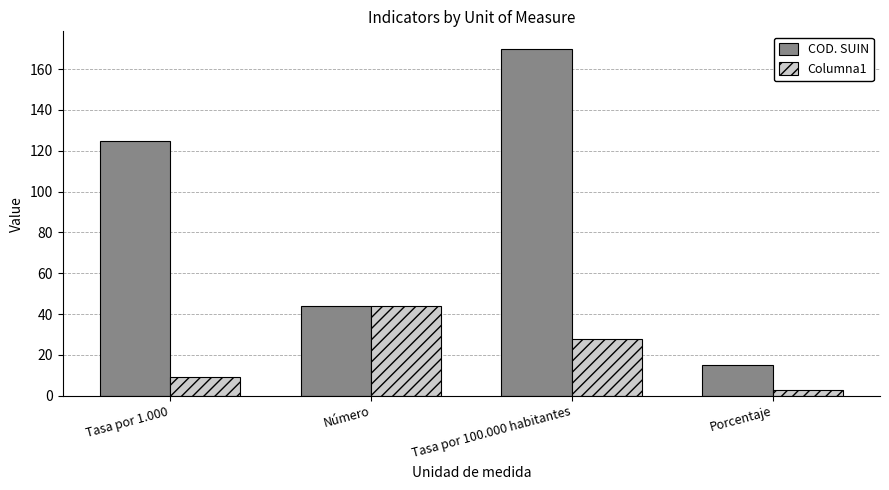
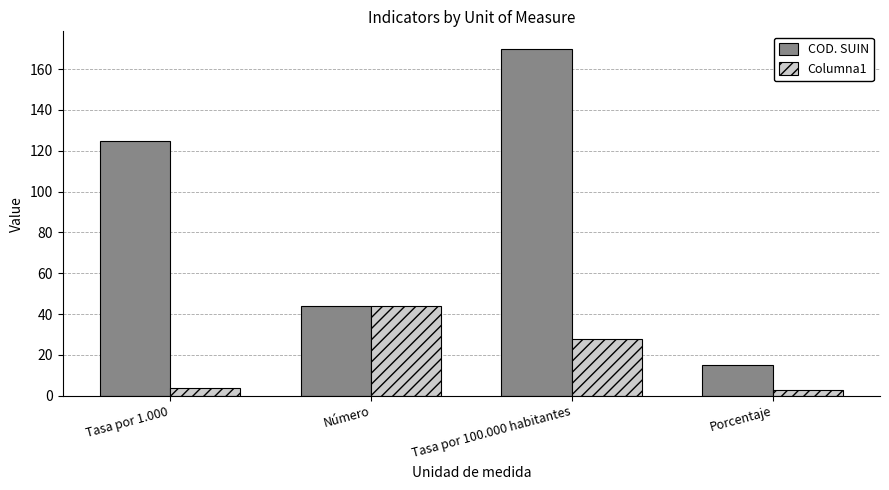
Columna1, Tasa por 1.000: 9 -> 4
